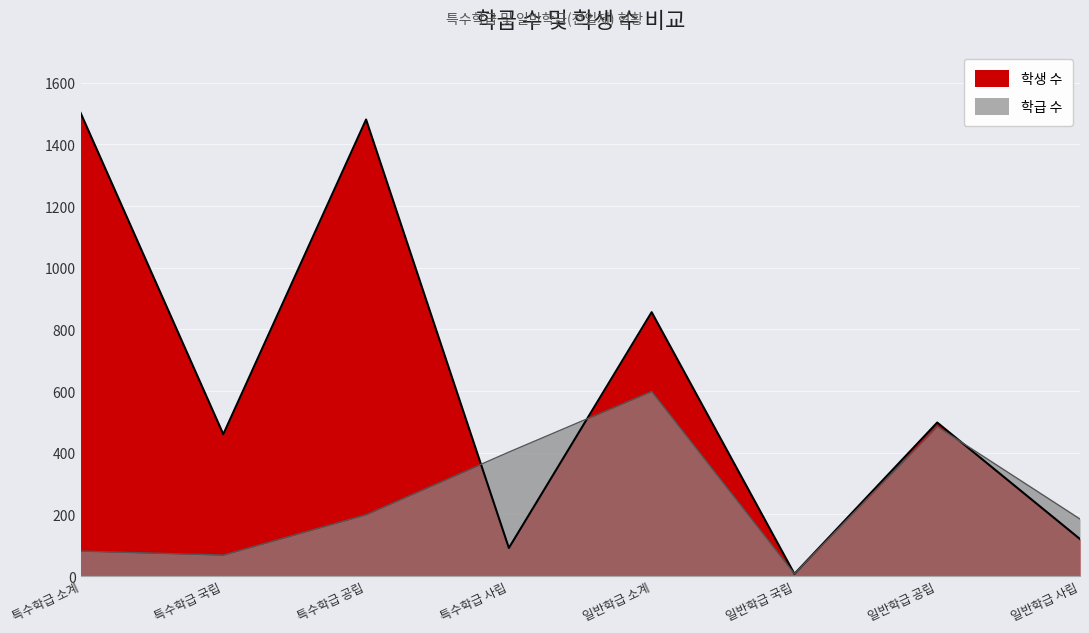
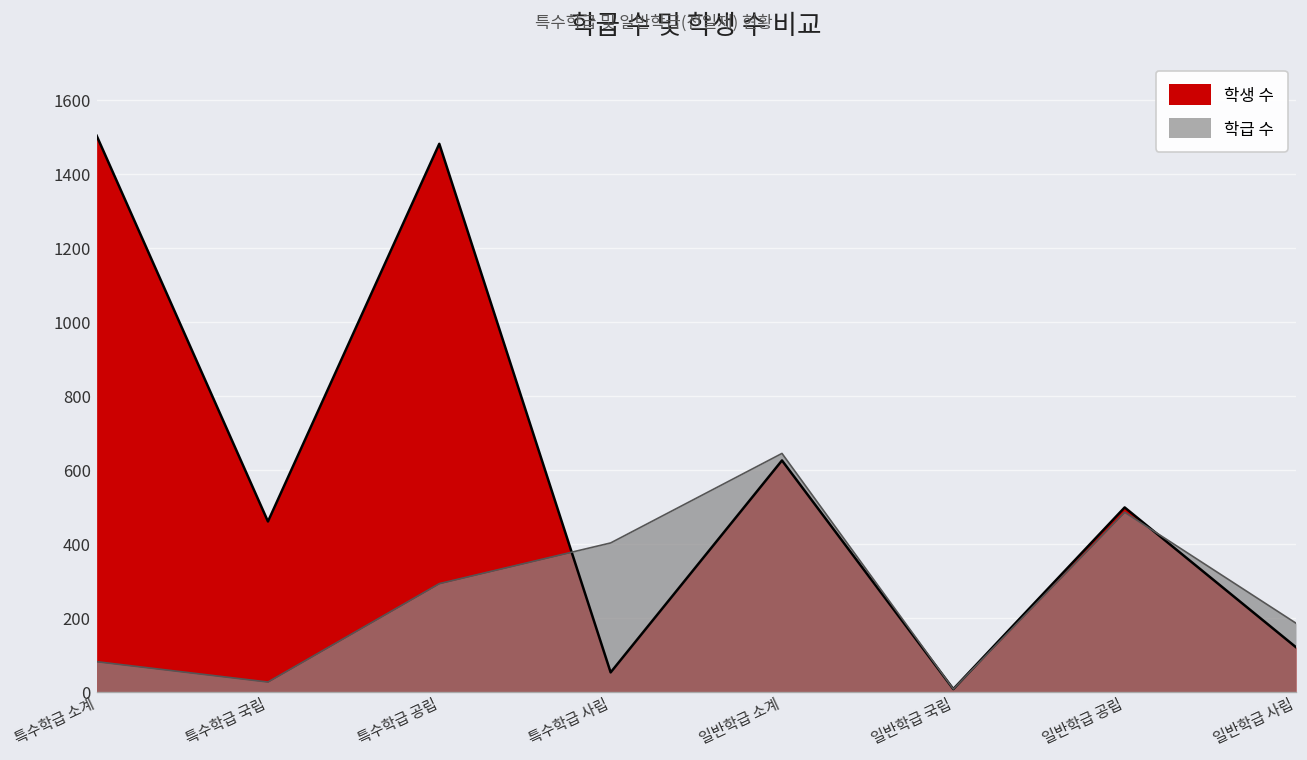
학급 수, 특수학급 국립: 70 -> 30
학급 수, 특수학급 공립: 200 -> 290
학생 수, 특수학급 사립: 90 -> 50
학생 수, 일반학급 소계: 860 -> 630
학급 수, 일반학급 소계: 600 -> 640
